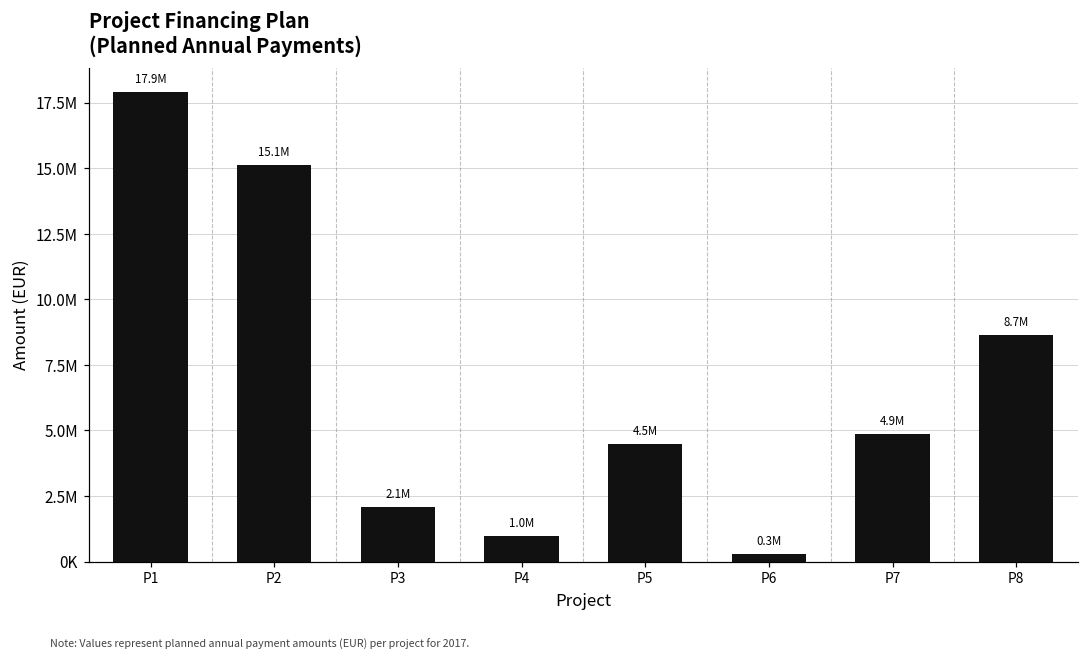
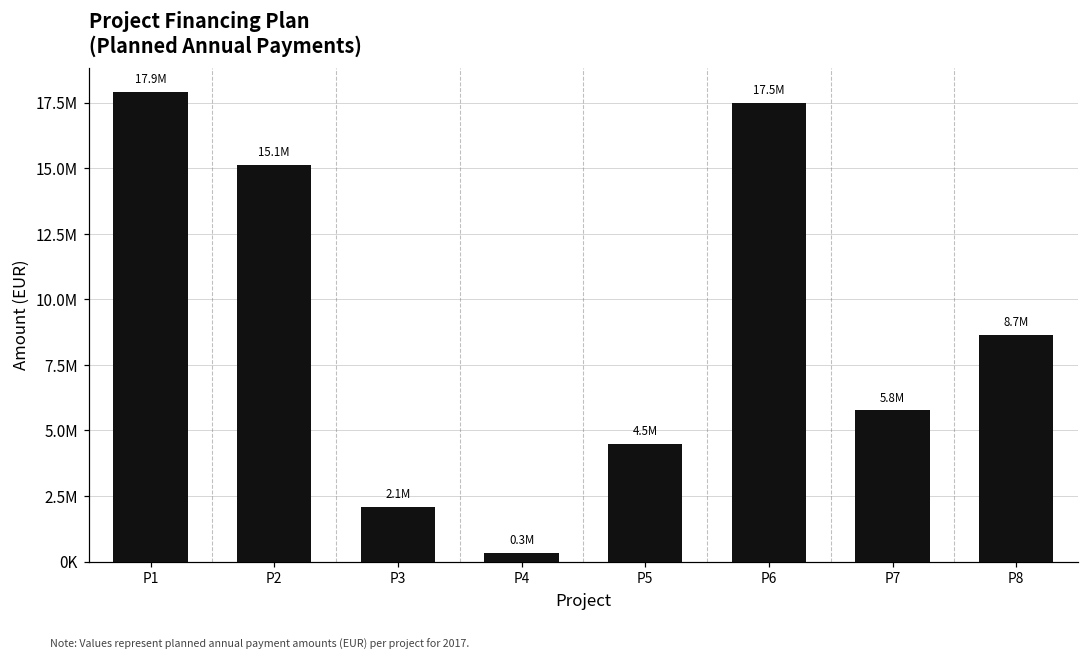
P4: 1.0M -> 0.3M
P6: 0.3M -> 17.5M
P7: 4.9M -> 5.8M
